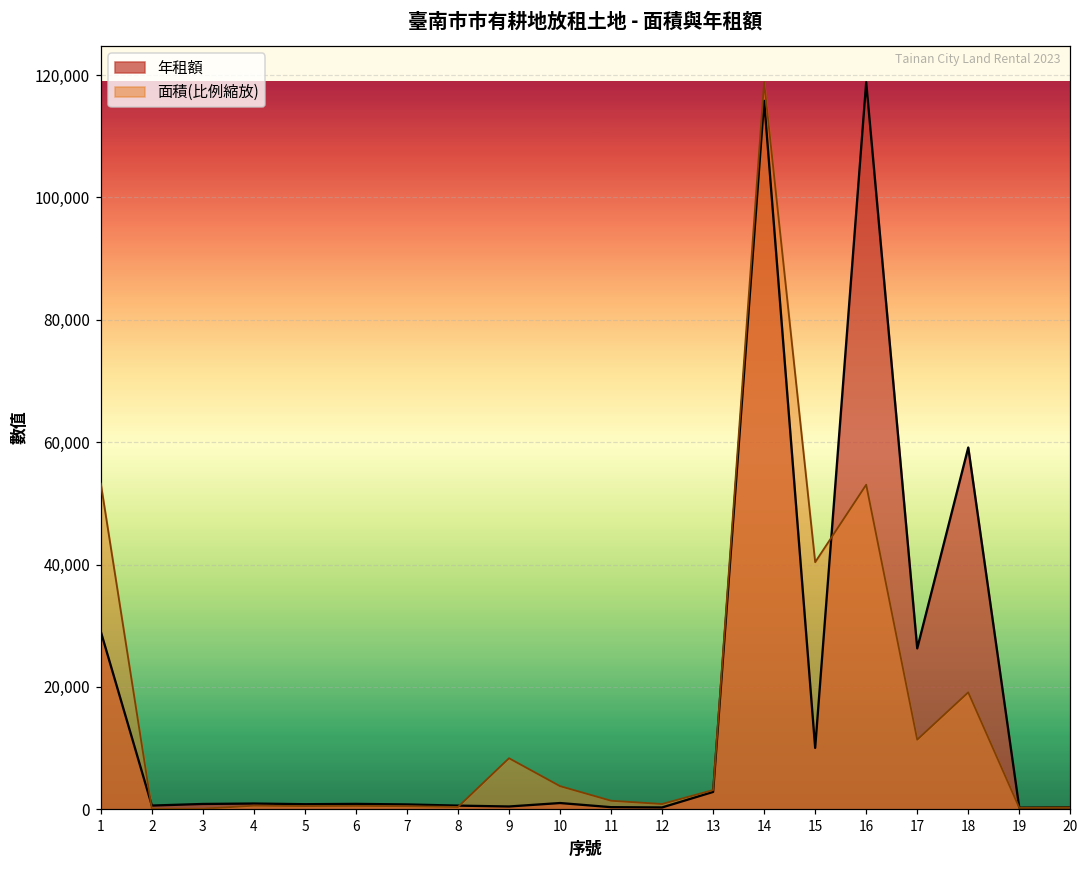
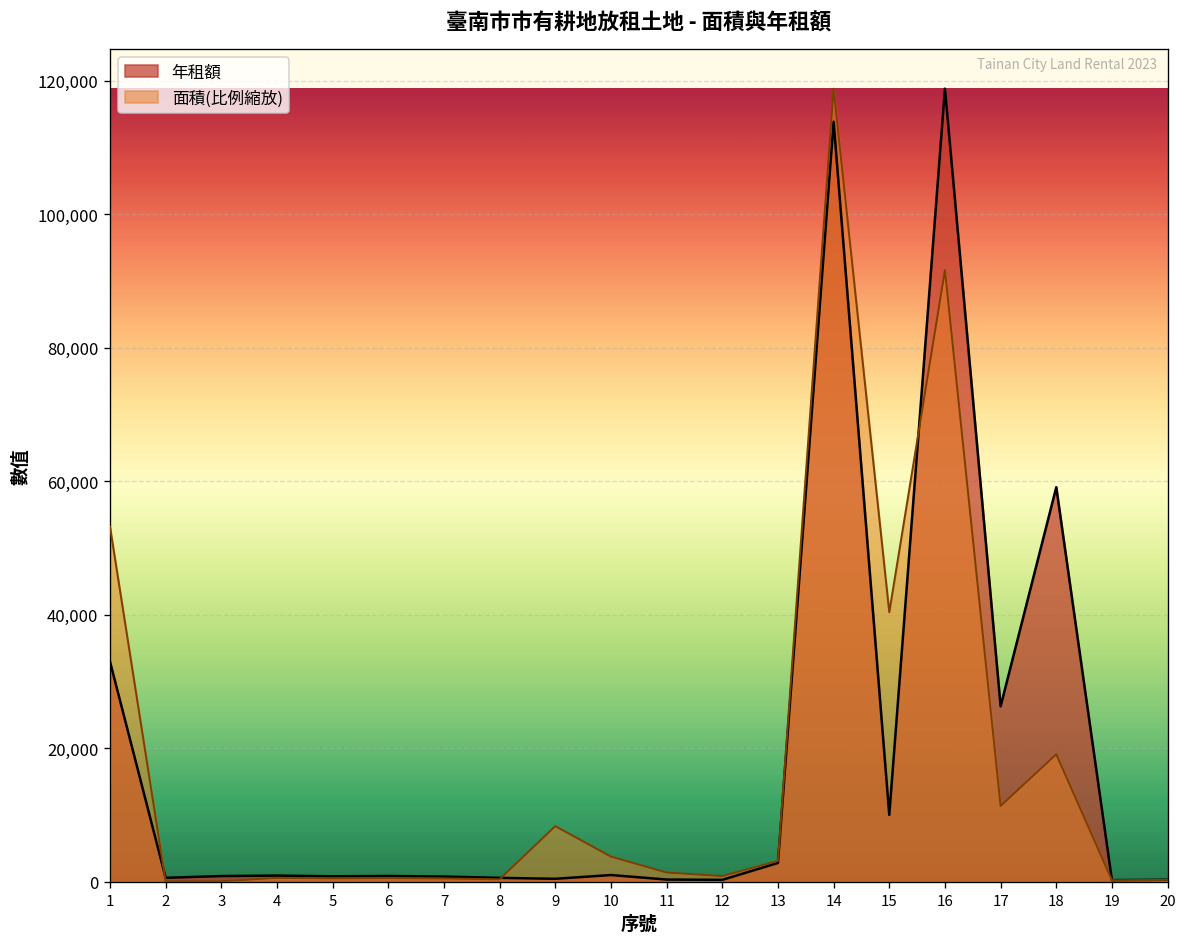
年租額, 1: 29,000 -> 33,000
年租額, 14: 116,000 -> 114,000
面積(比例縮放), 16: 53,000 -> 92,000
